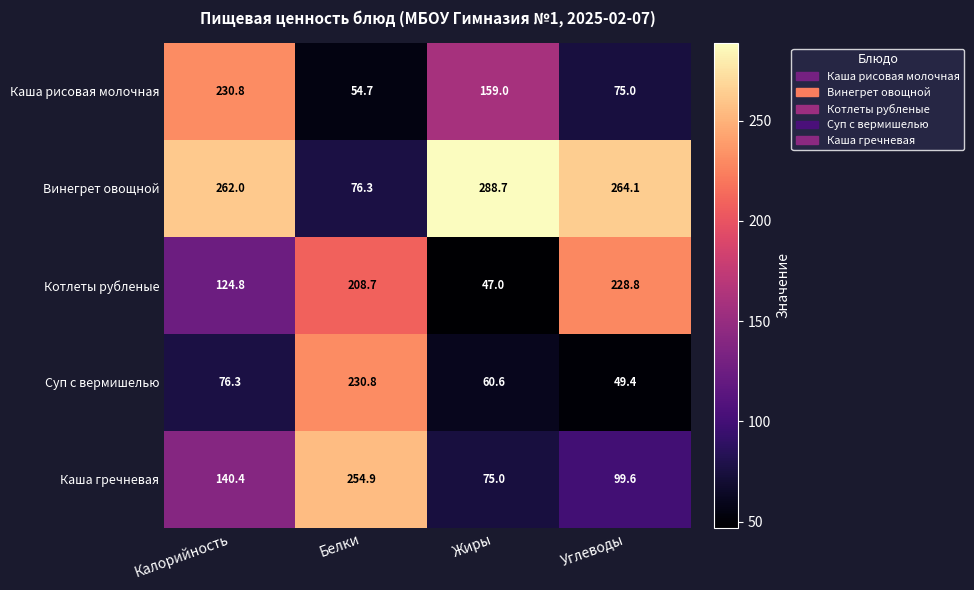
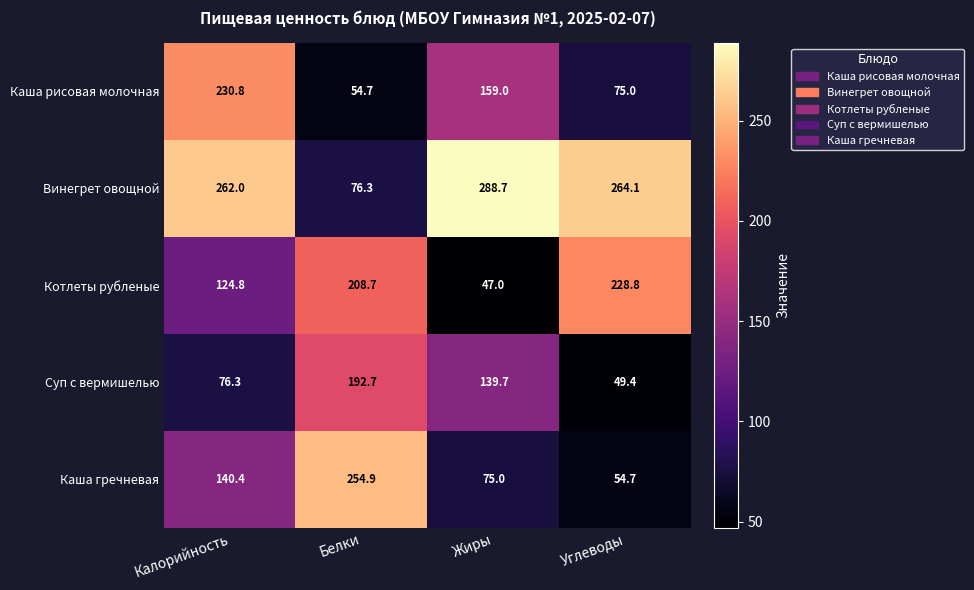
Суп с вермишелью, Белки: 230.8 -> 192.7
Суп с вермишелью, Жиры: 60.6 -> 139.7
Каша гречневая, Углеводы: 99.6 -> 54.7
